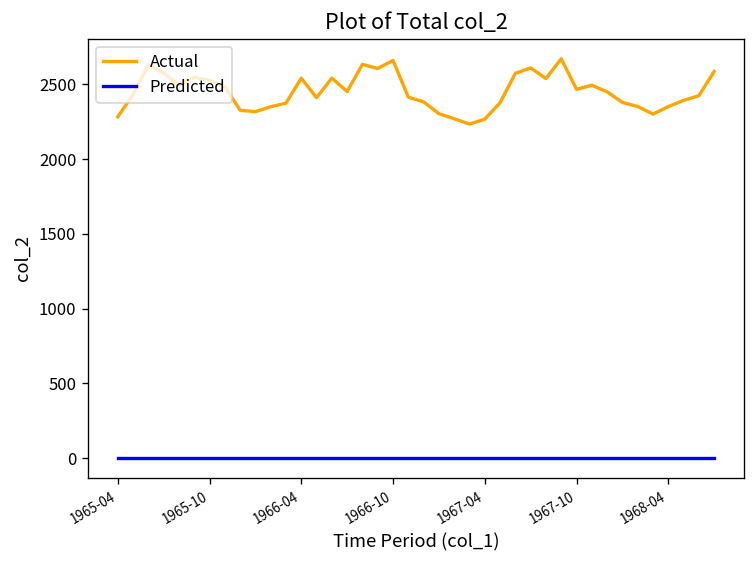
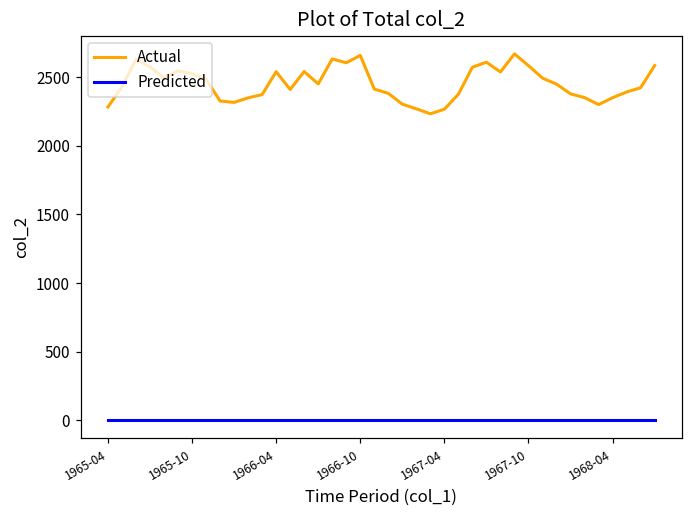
Actual, 1967-10: 2470 -> 2590
